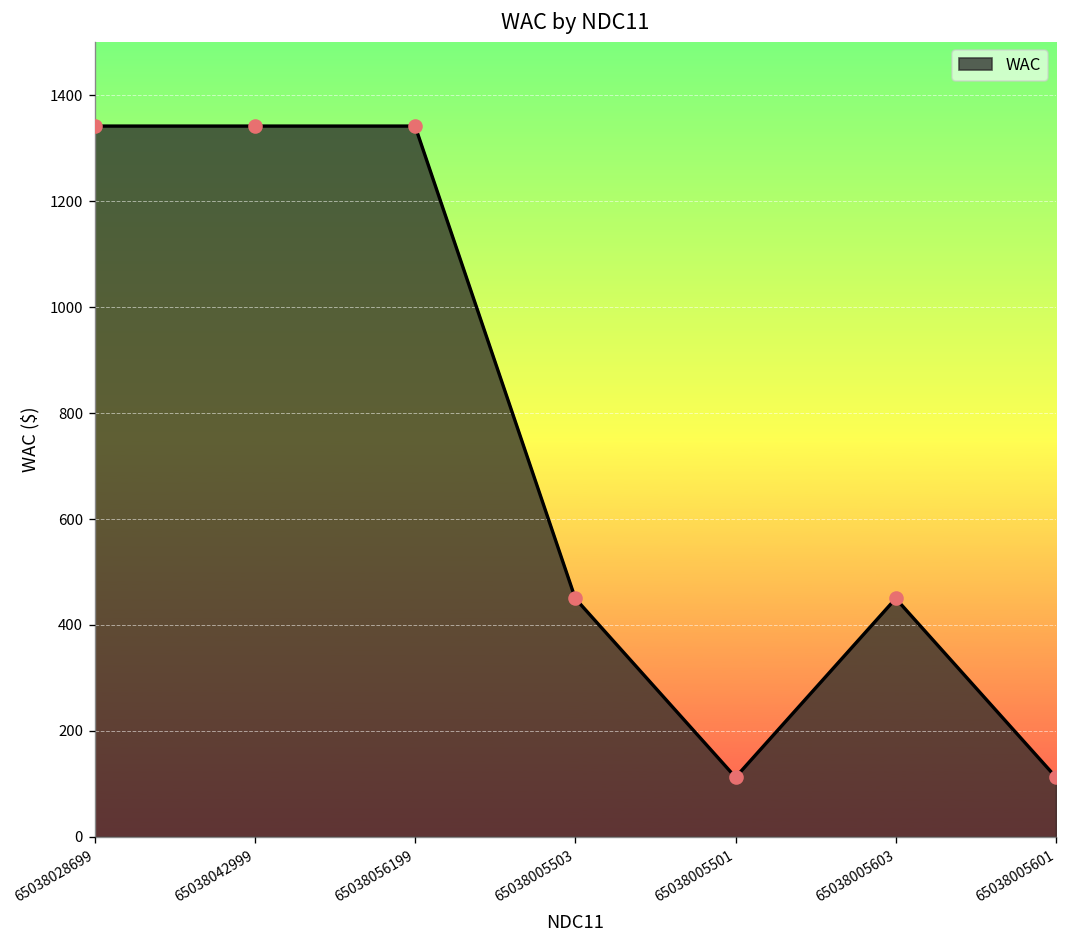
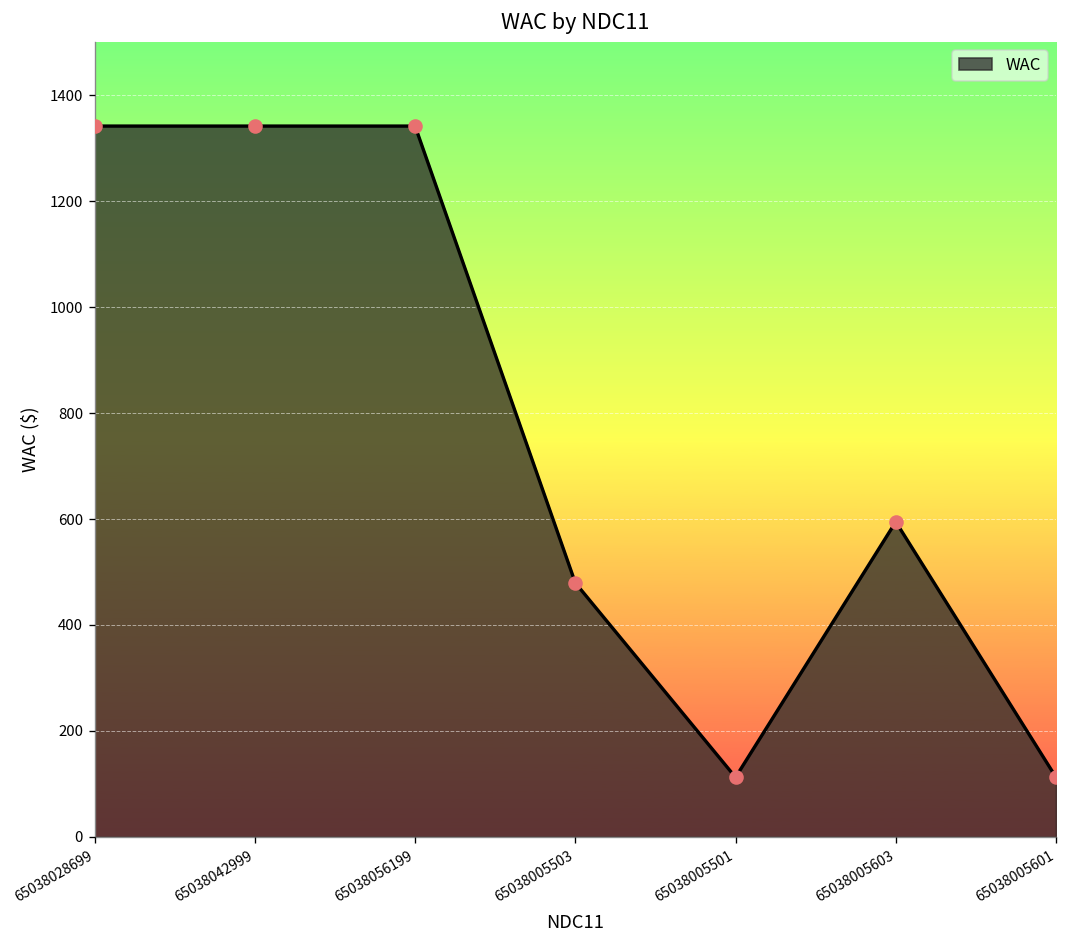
65038005503: 450 -> 480
65038005603: 450 -> 590
